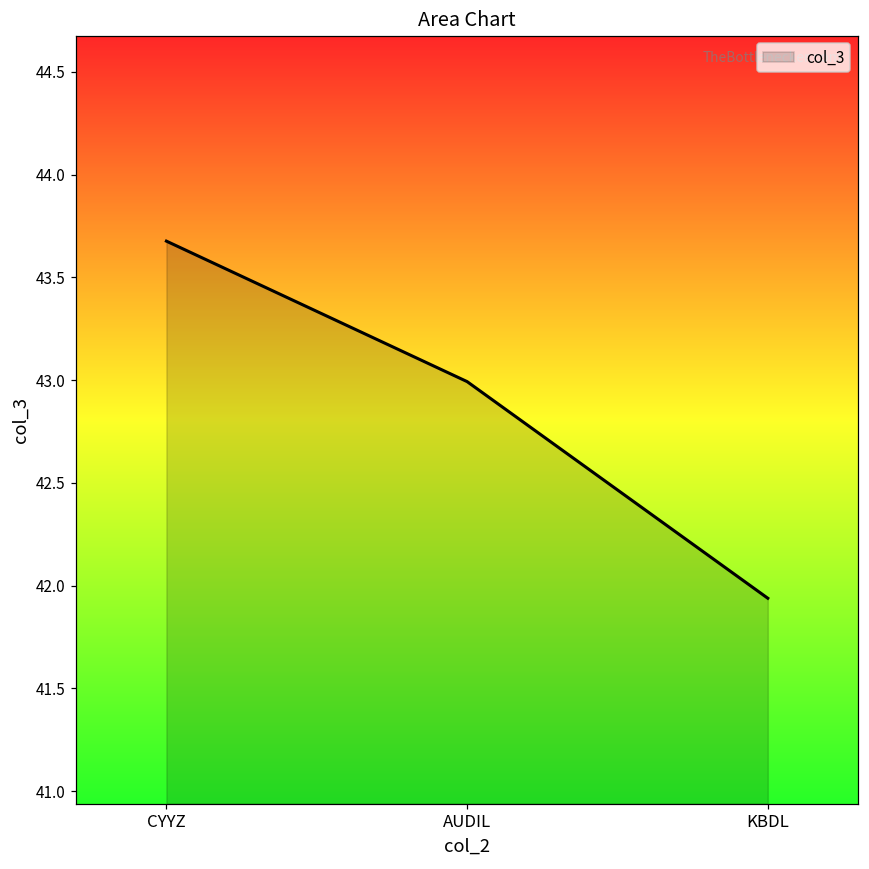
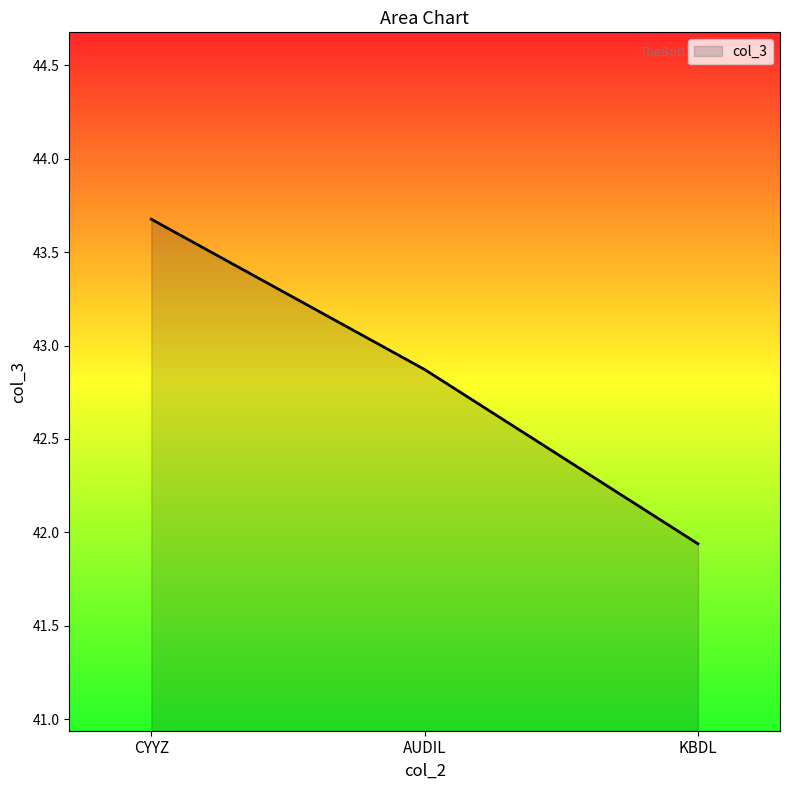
AUDIL: 42.99 -> 42.87
